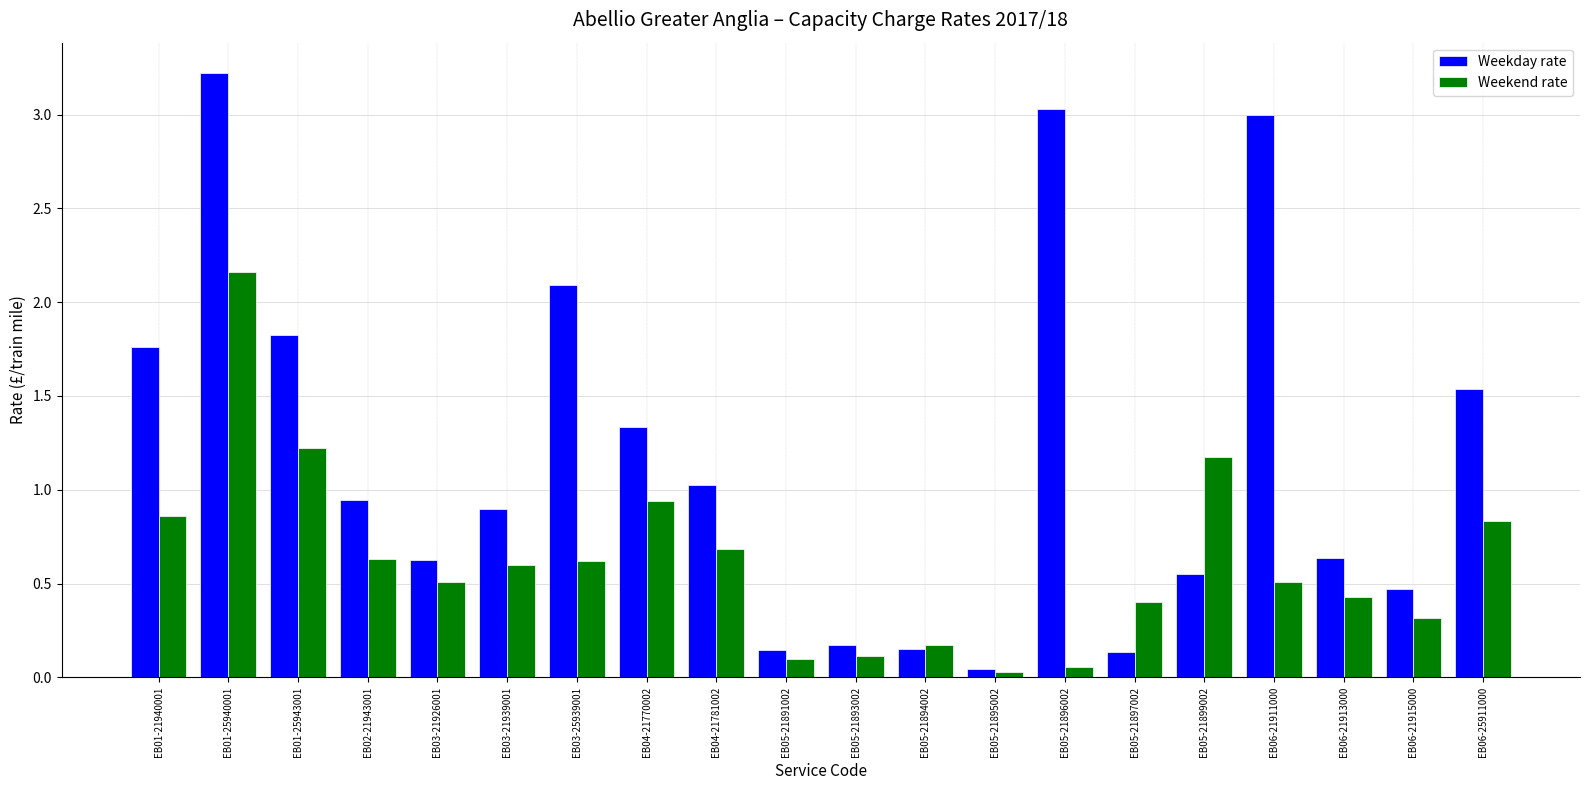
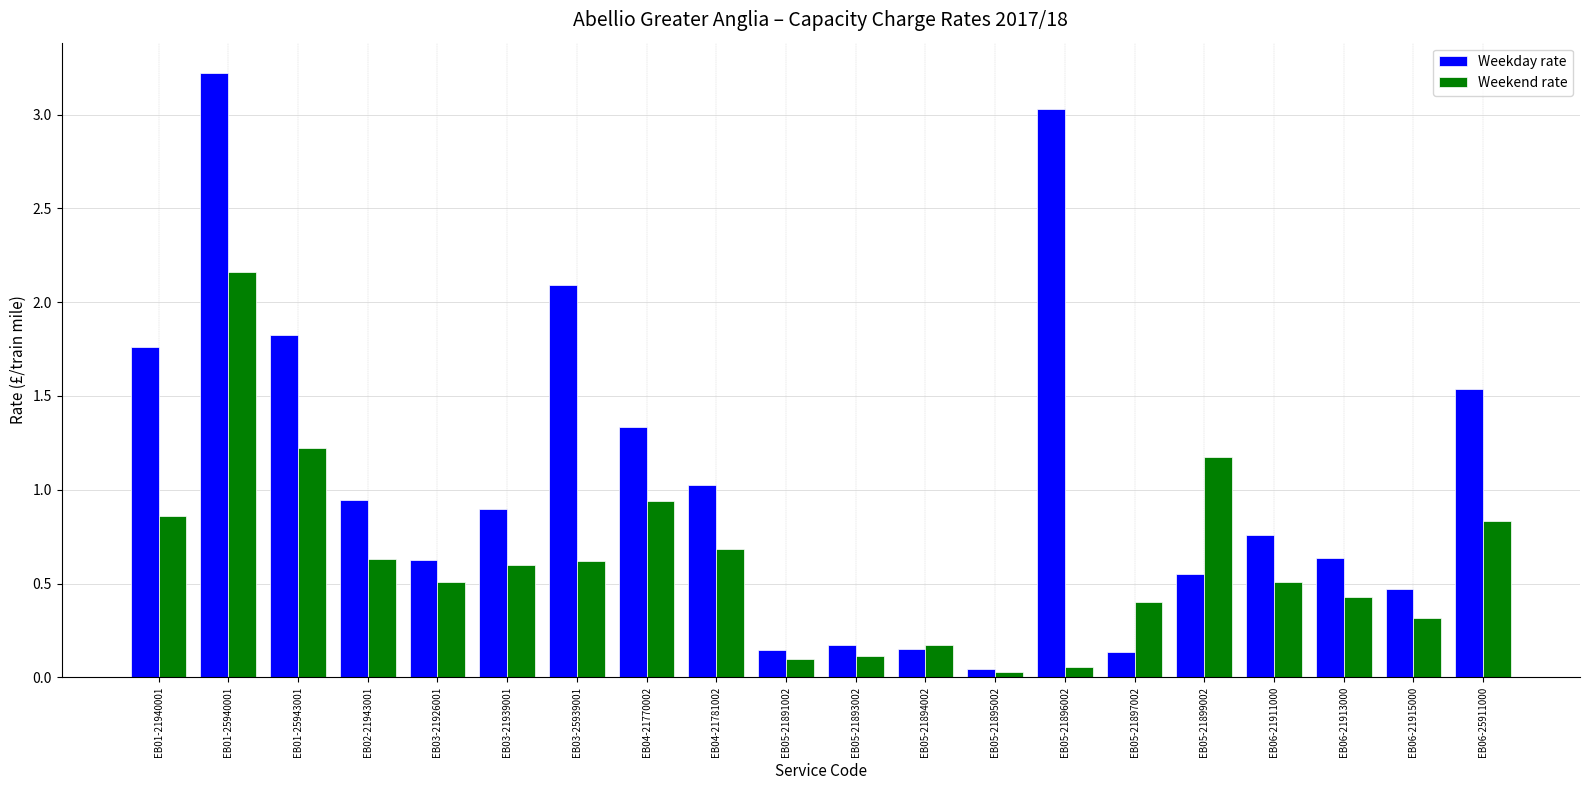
Weekday rate, EB06-21911000: 3.00 -> 0.76
